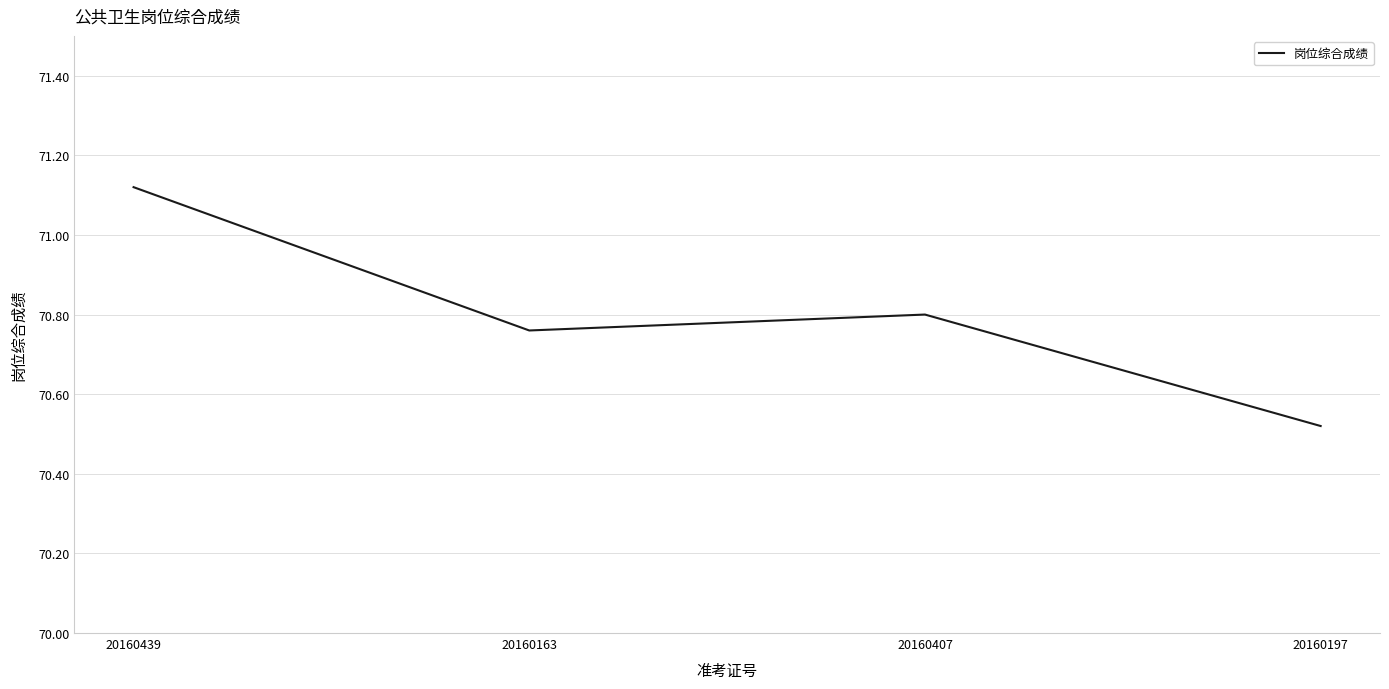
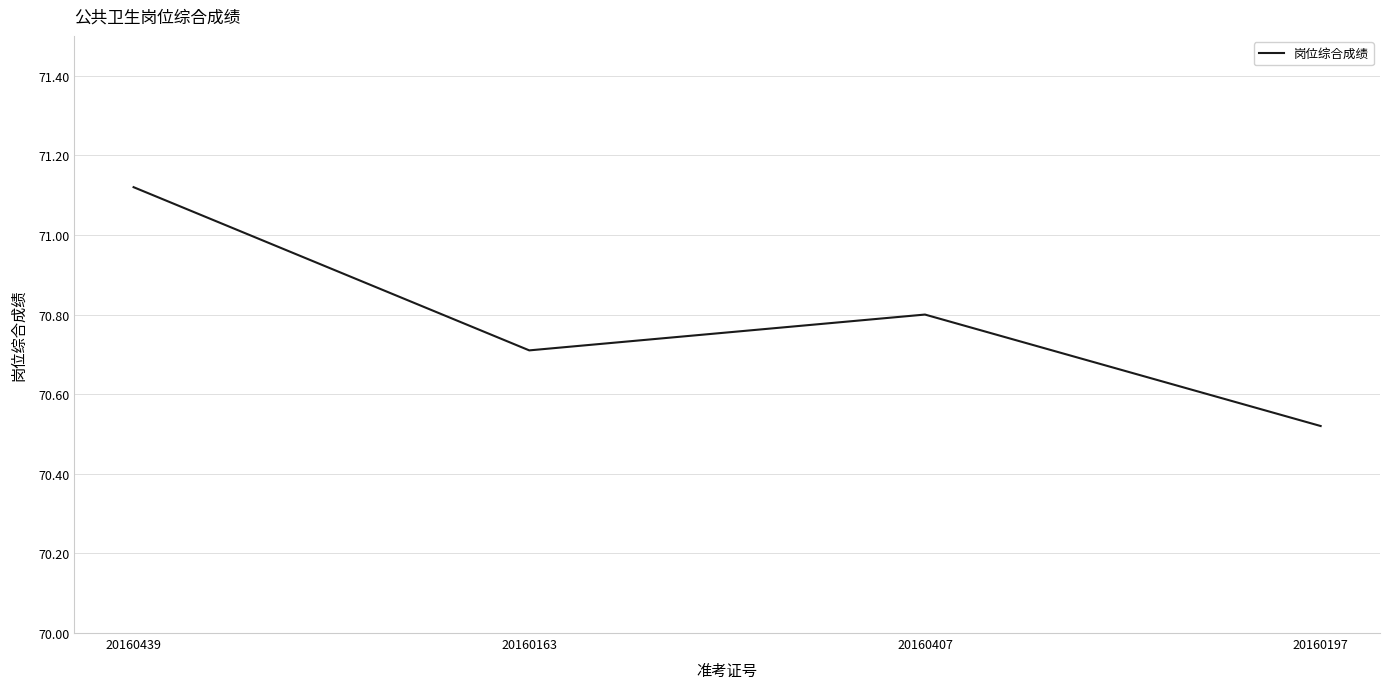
20160163: 70.76 -> 70.71
